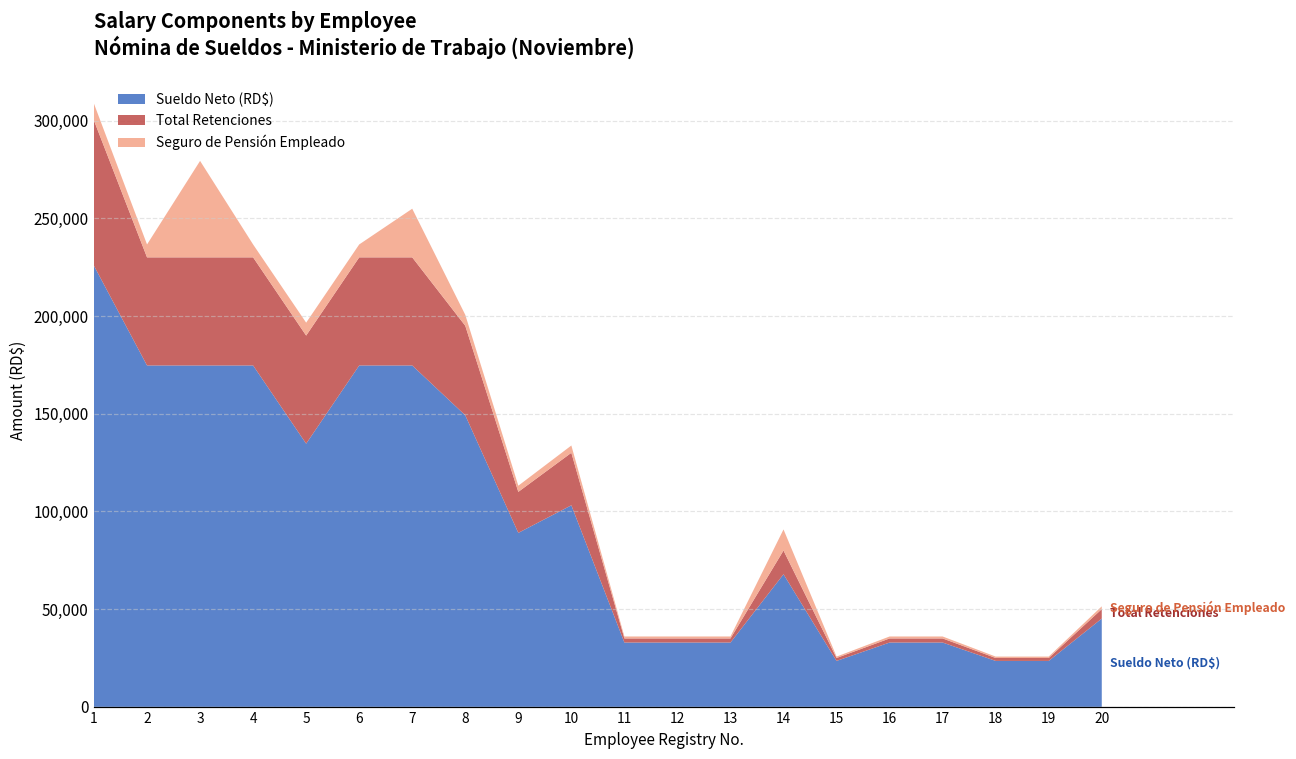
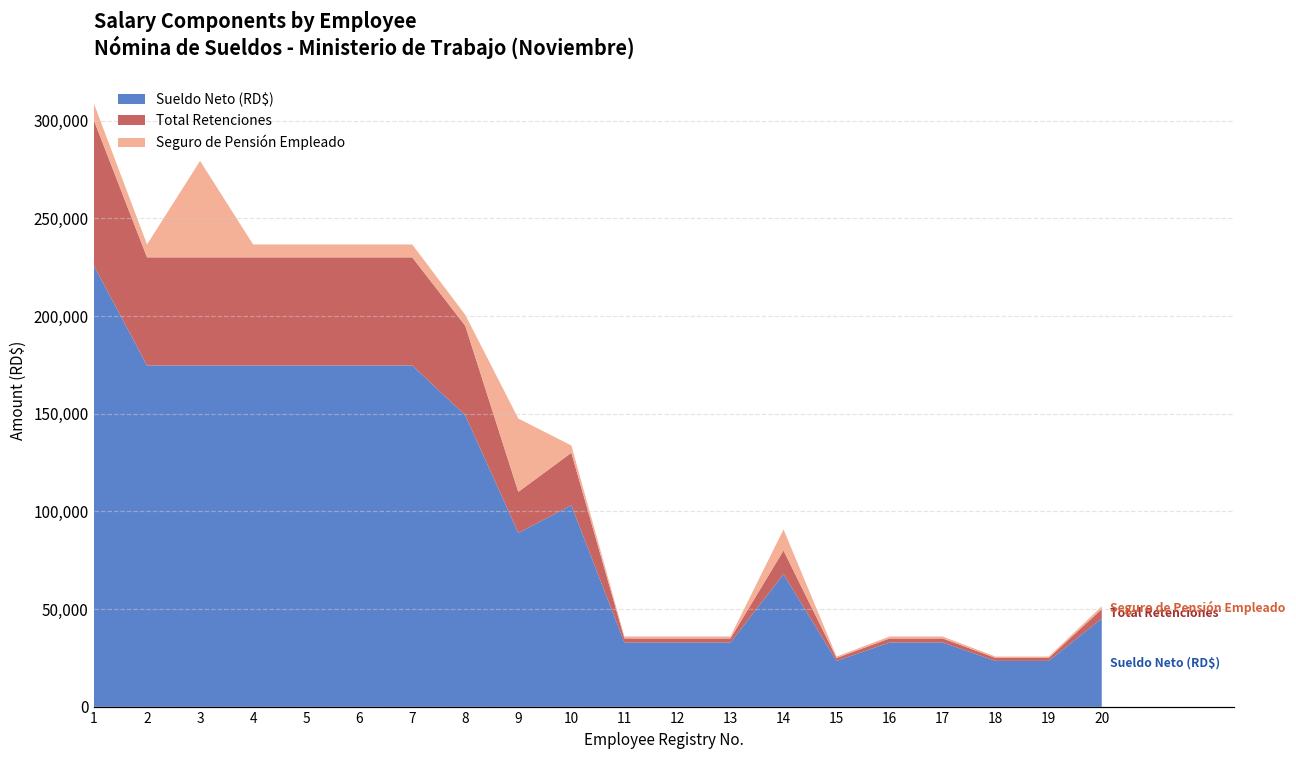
Sueldo Neto (RD$), 5: 135,000 -> 175,000
Seguro de Pensión Empleado, 7: 25,000 -> 7,000
Seguro de Pensión Empleado, 9: 3,000 -> 38,000
